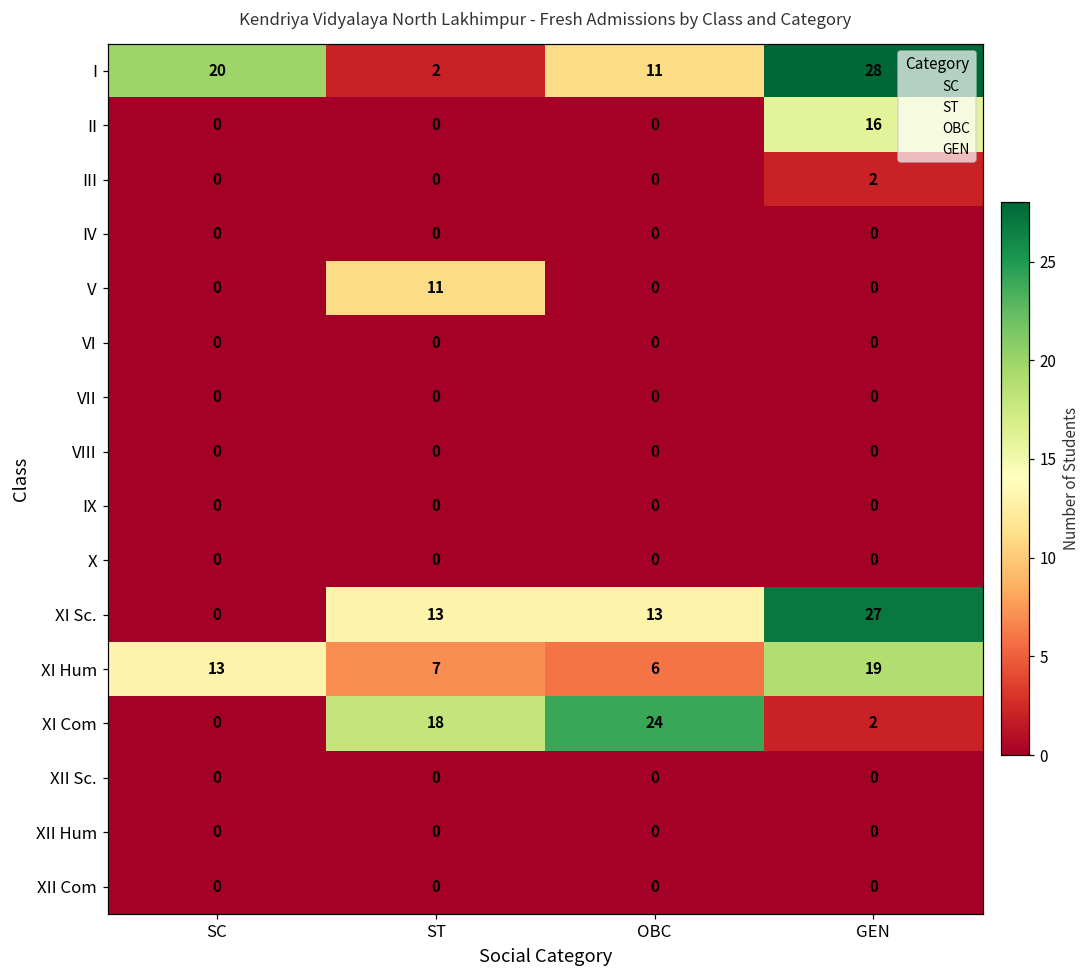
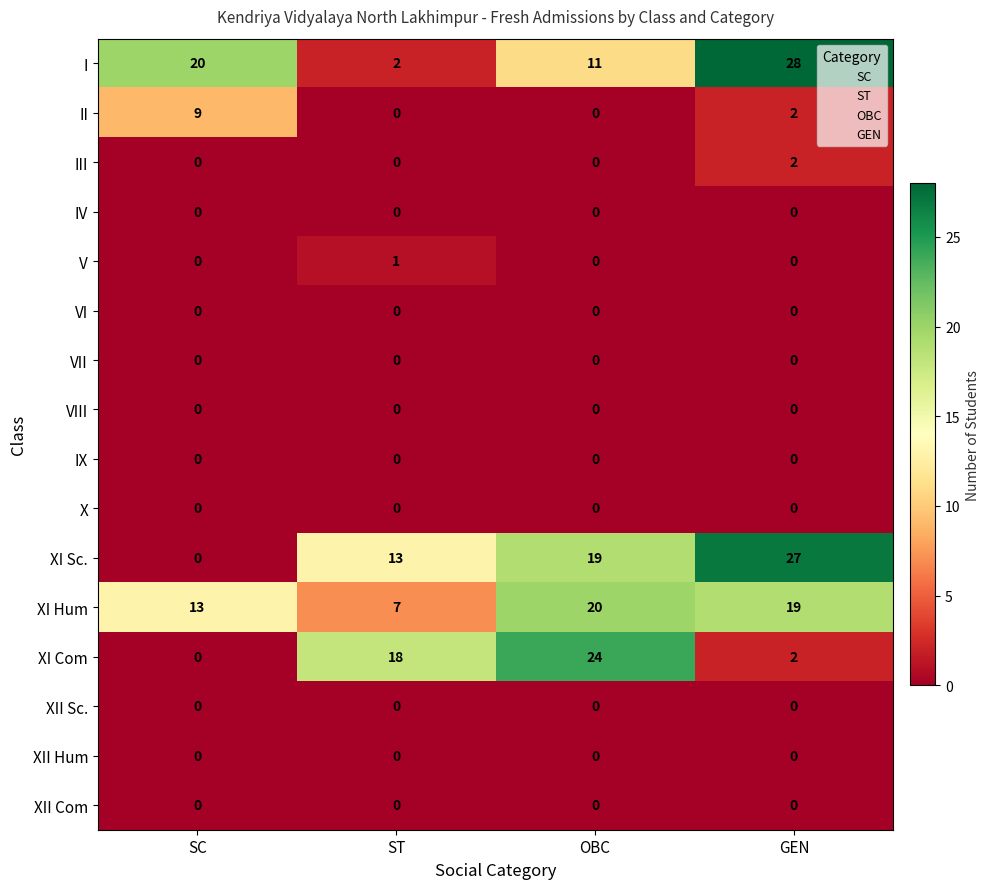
II, SC: 0 -> 9
II, GEN: 16 -> 2
V, ST: 11 -> 1
XI Sc., OBC: 13 -> 19
XI Hum, OBC: 6 -> 20
